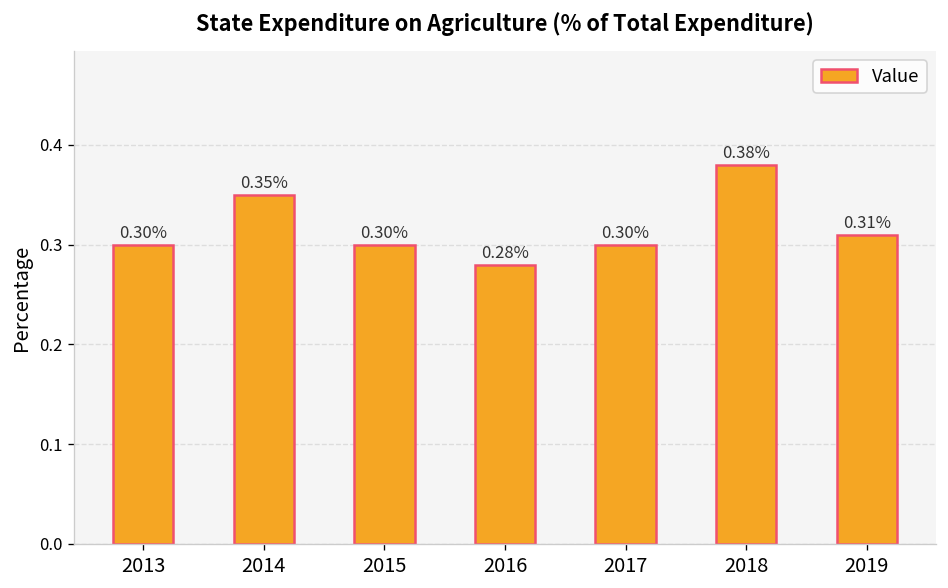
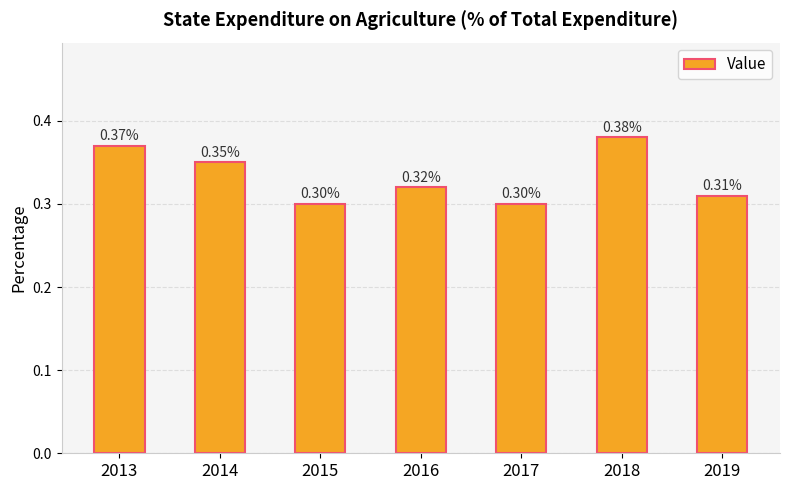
2013: 0.30% -> 0.37%
2016: 0.28% -> 0.32%
